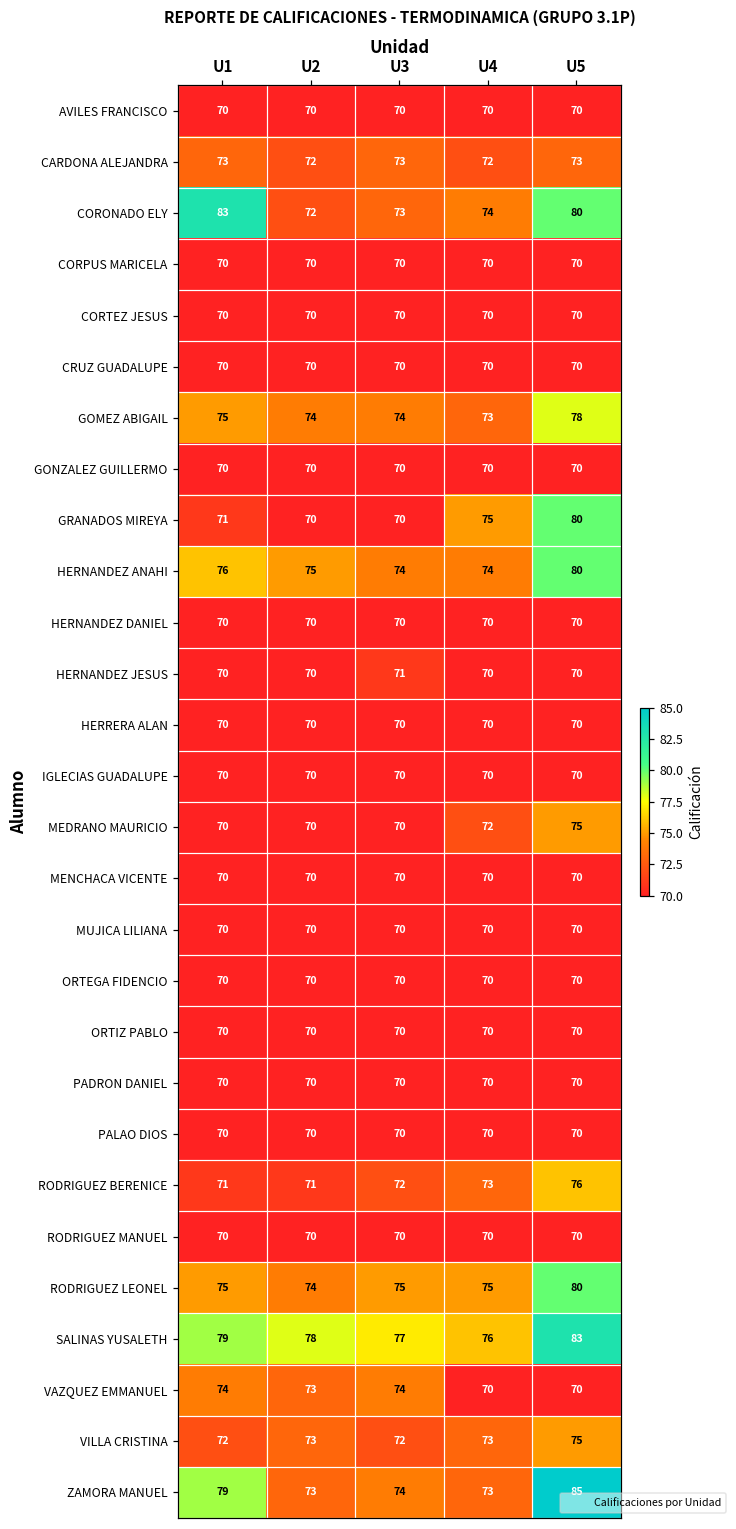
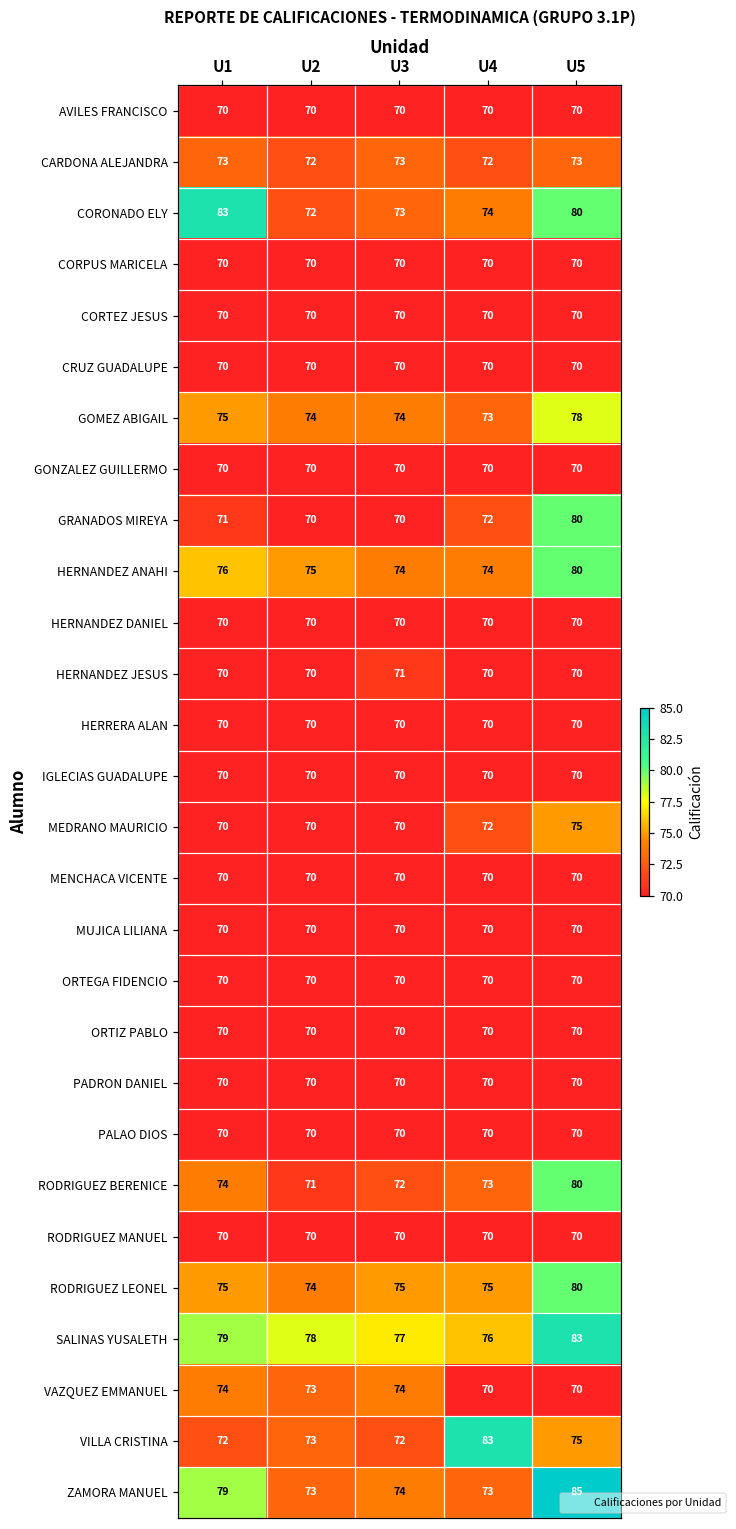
GRANADOS MIREYA, U4: 75 -> 72
RODRIGUEZ BERENICE, U1: 71 -> 74
RODRIGUEZ BERENICE, U5: 76 -> 80
VILLA CRISTINA, U4: 73 -> 83
